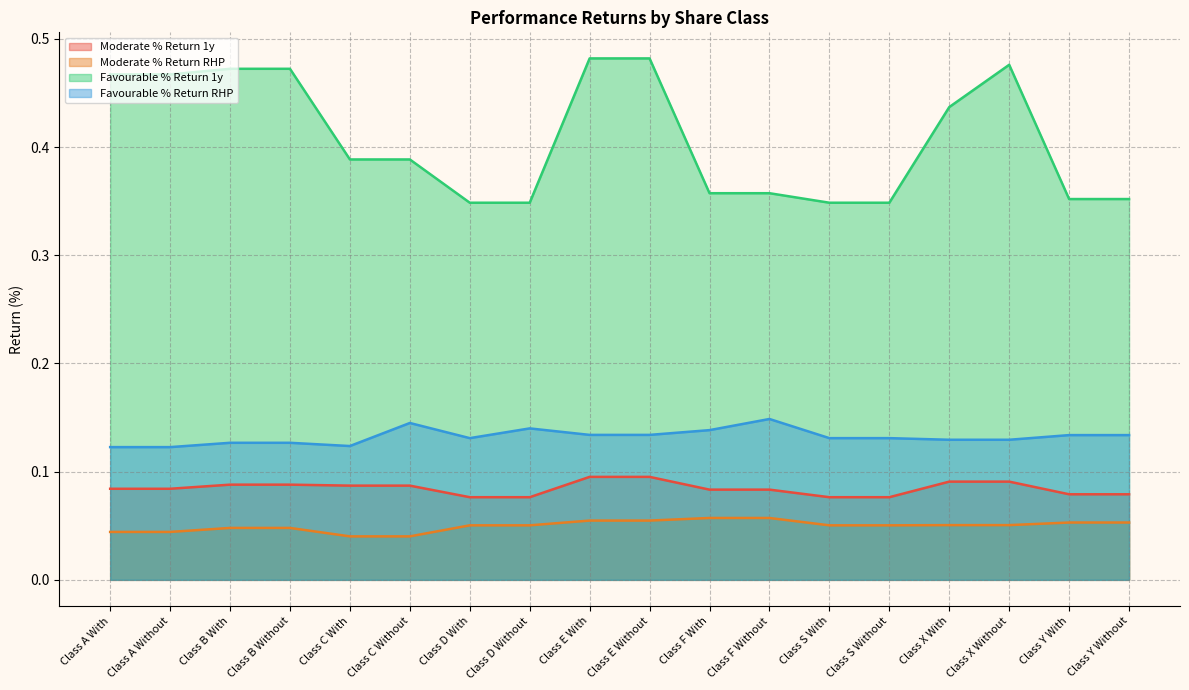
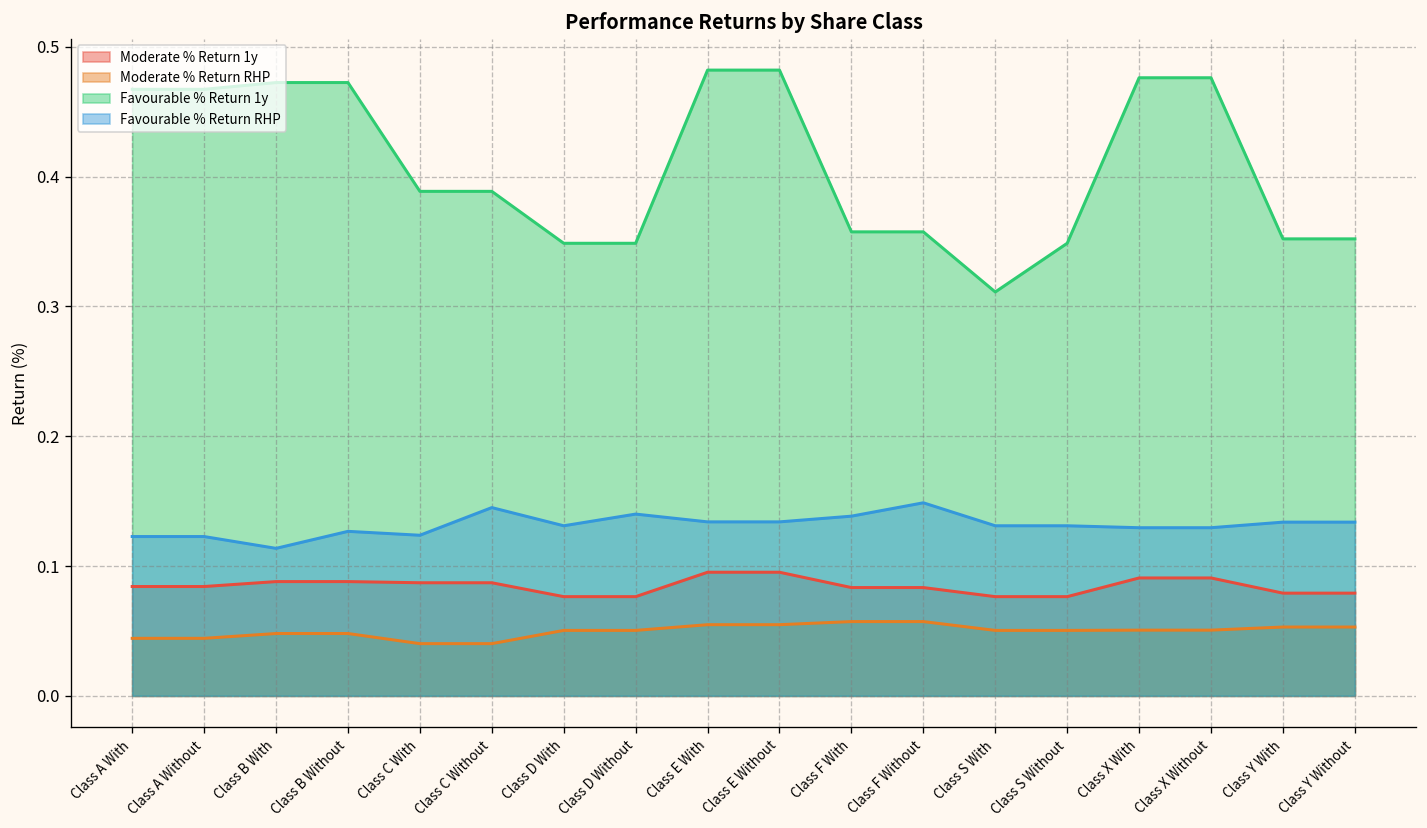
Favourable % Return RHP, Class B With: 0.127 -> 0.114
Favourable % Return 1y, Class S With: 0.349 -> 0.311
Favourable % Return 1y, Class X With: 0.437 -> 0.476
